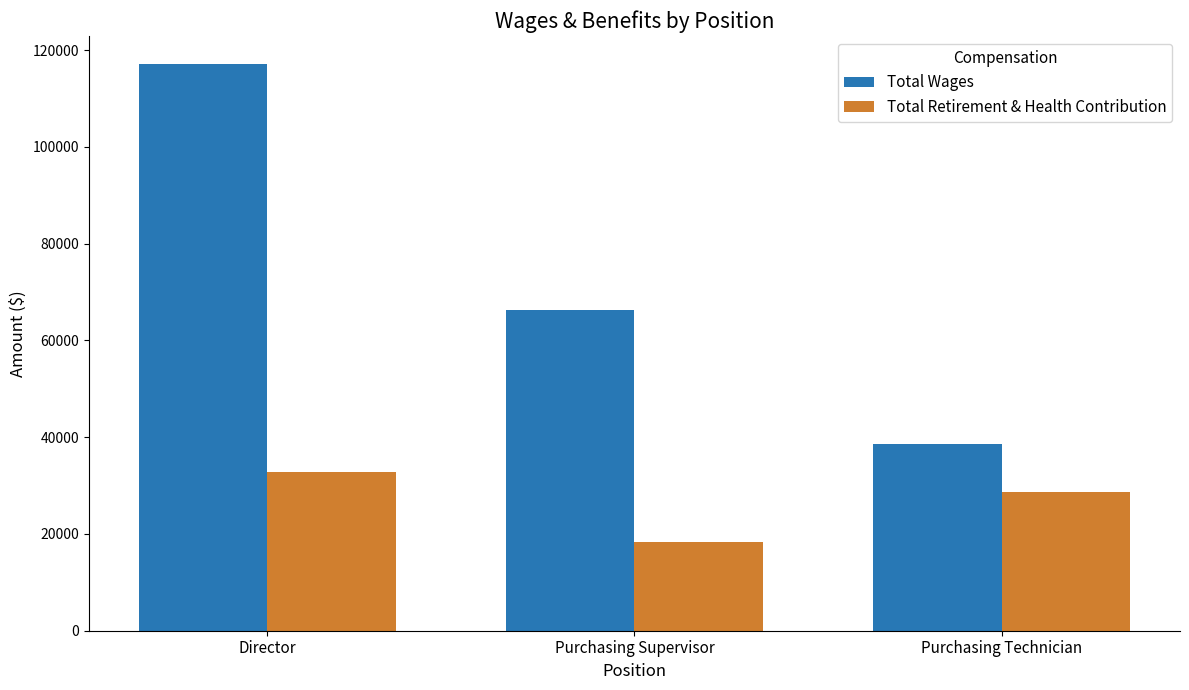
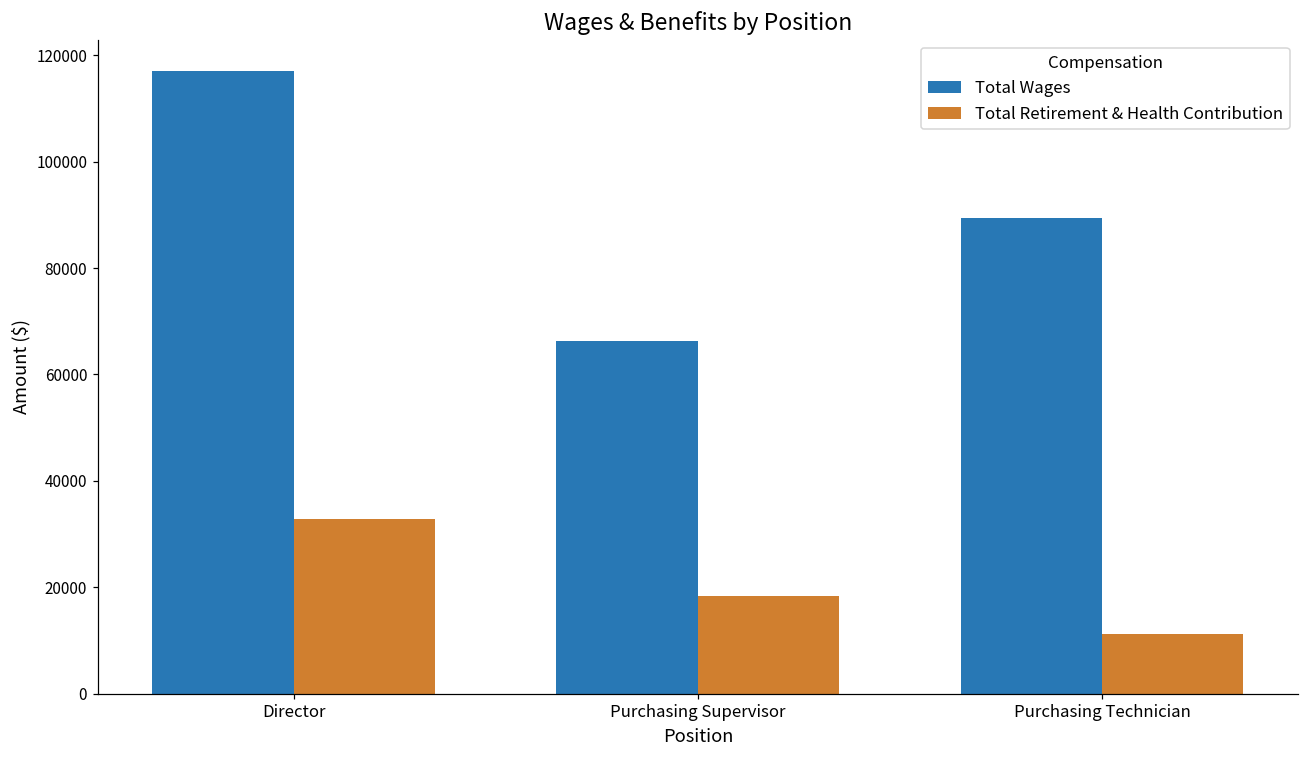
Total Wages, Purchasing Technician: 39000 -> 89000
Total Retirement & Health Contribution, Purchasing Technician: 29000 -> 11000
